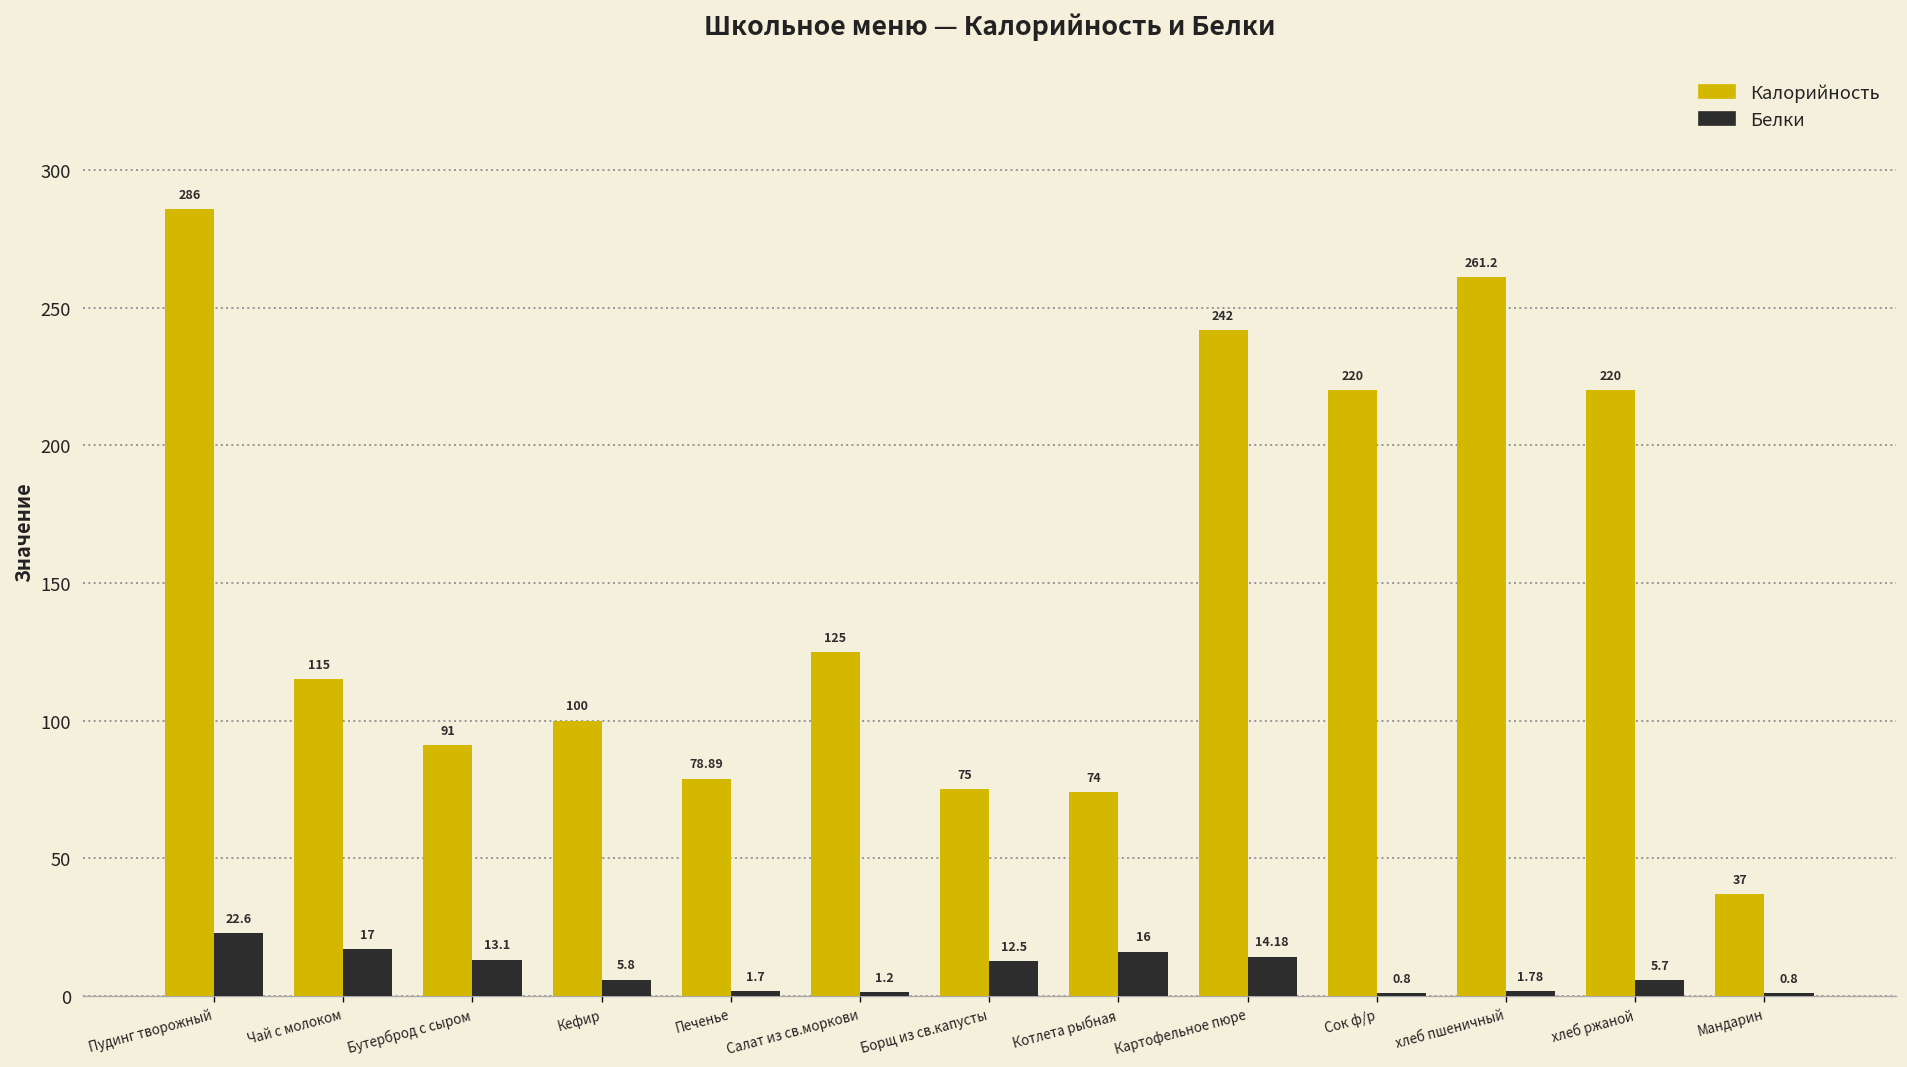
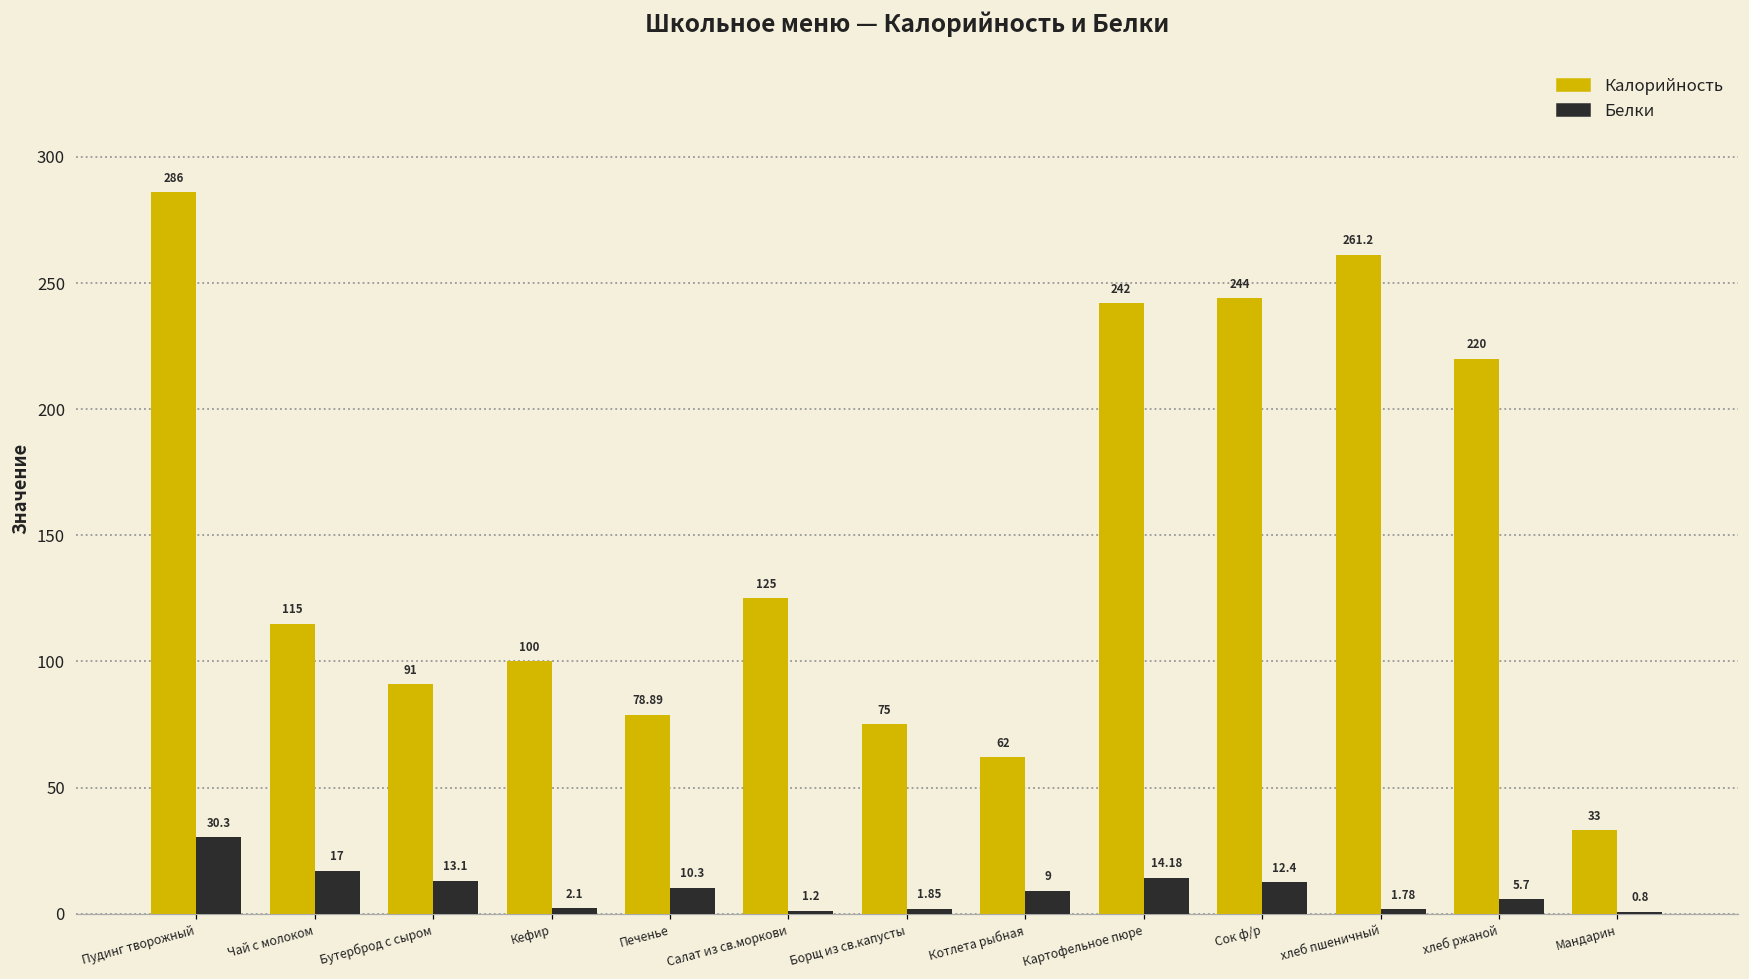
Белки, Пудинг творожный: 22.6 -> 30.3
Белки, Кефир: 5.8 -> 2.1
Белки, Печенье: 1.7 -> 10.3
Белки, Борщ из св.капусты: 12.5 -> 1.85
Калорийность, Котлета рыбная: 74 -> 62
Белки, Котлета рыбная: 16 -> 9
Калорийность, Сок ф/р: 220 -> 244
Белки, Сок ф/р: 0.8 -> 12.4
Калорийность, Мандарин: 37 -> 33
